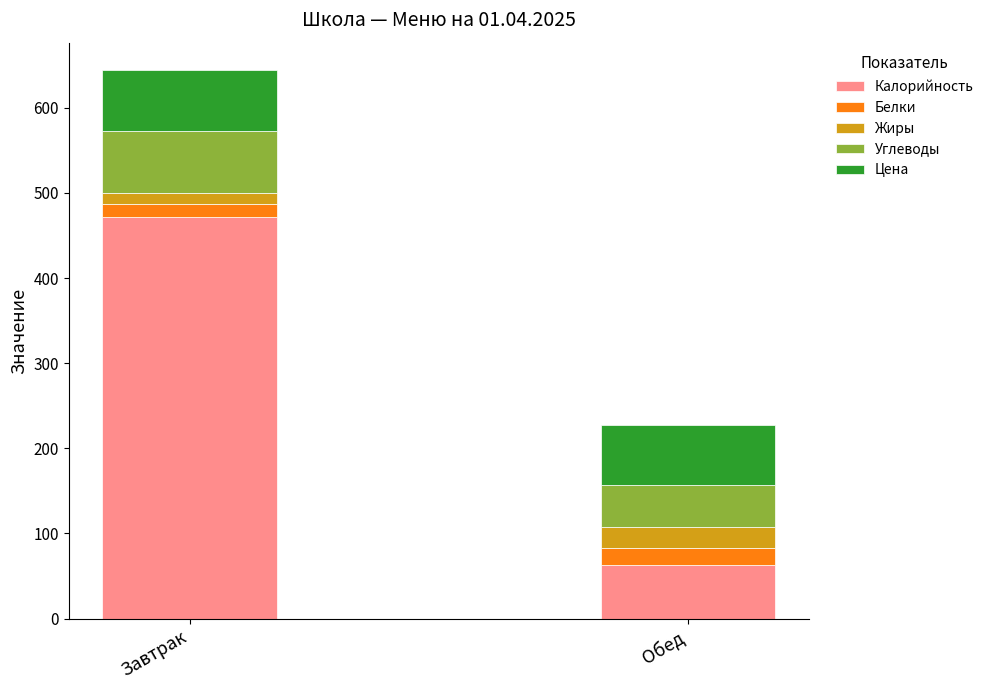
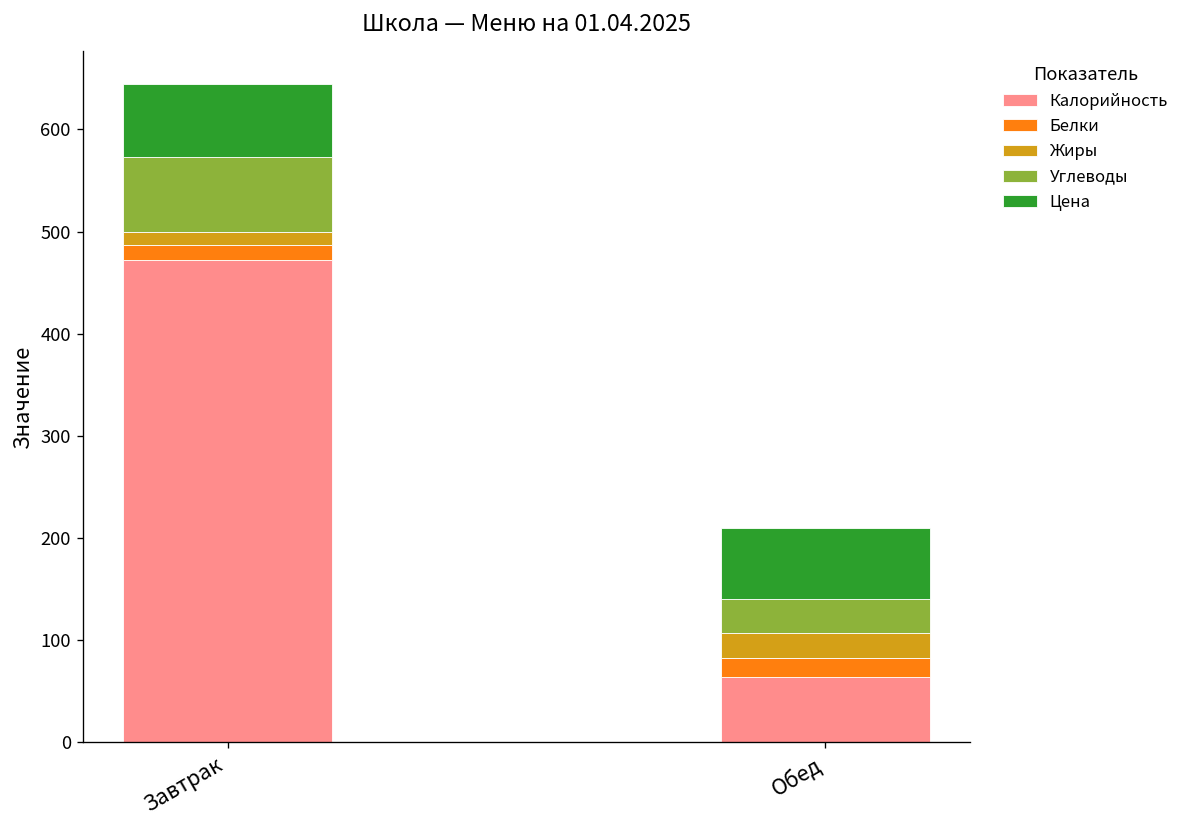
Углеводы, Обед: 50 -> 30
